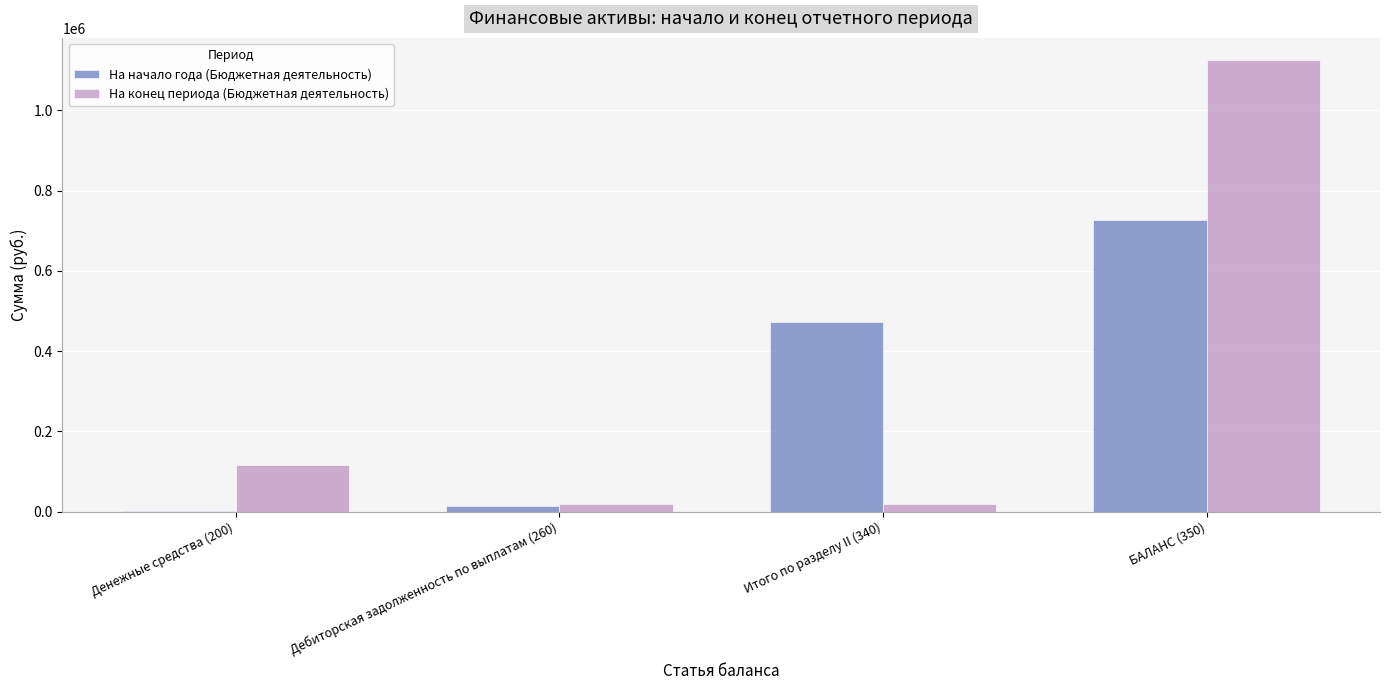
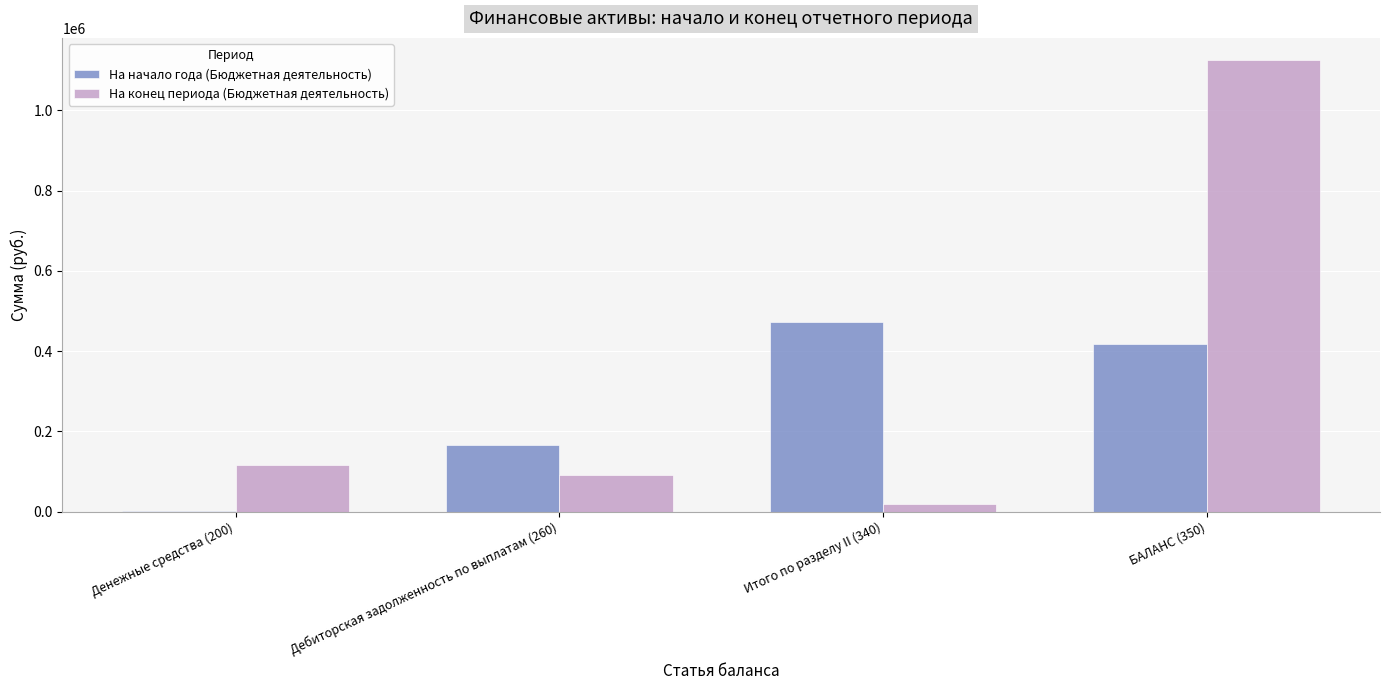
На начало года (Бюджетная деятельность), Дебиторская задолженность по выплатам (260): 20000 -> 170000
На конец периода (Бюджетная деятельность), Дебиторская задолженность по выплатам (260): 20000 -> 90000
На начало года (Бюджетная деятельность), БАЛАНС (350): 730000 -> 420000
